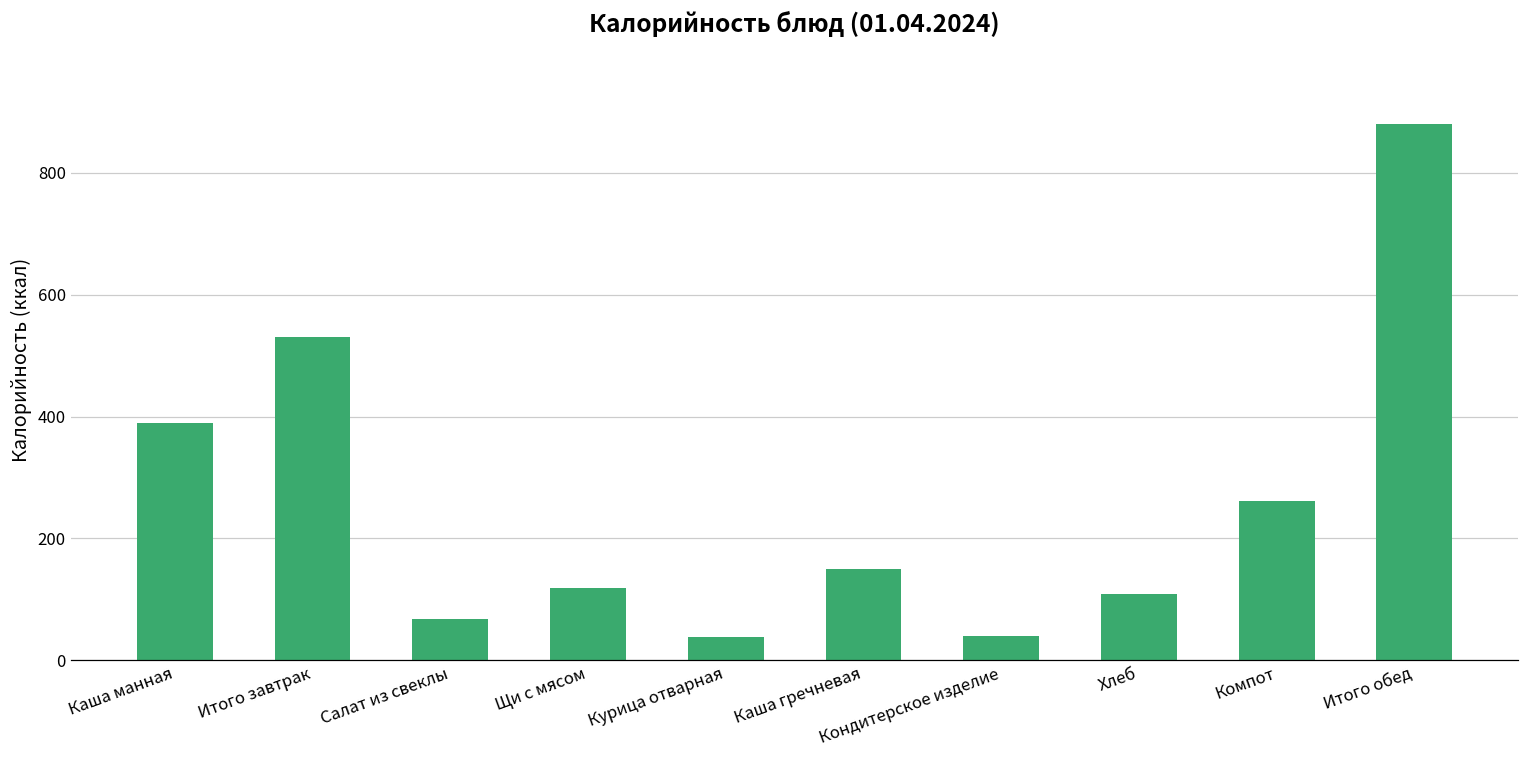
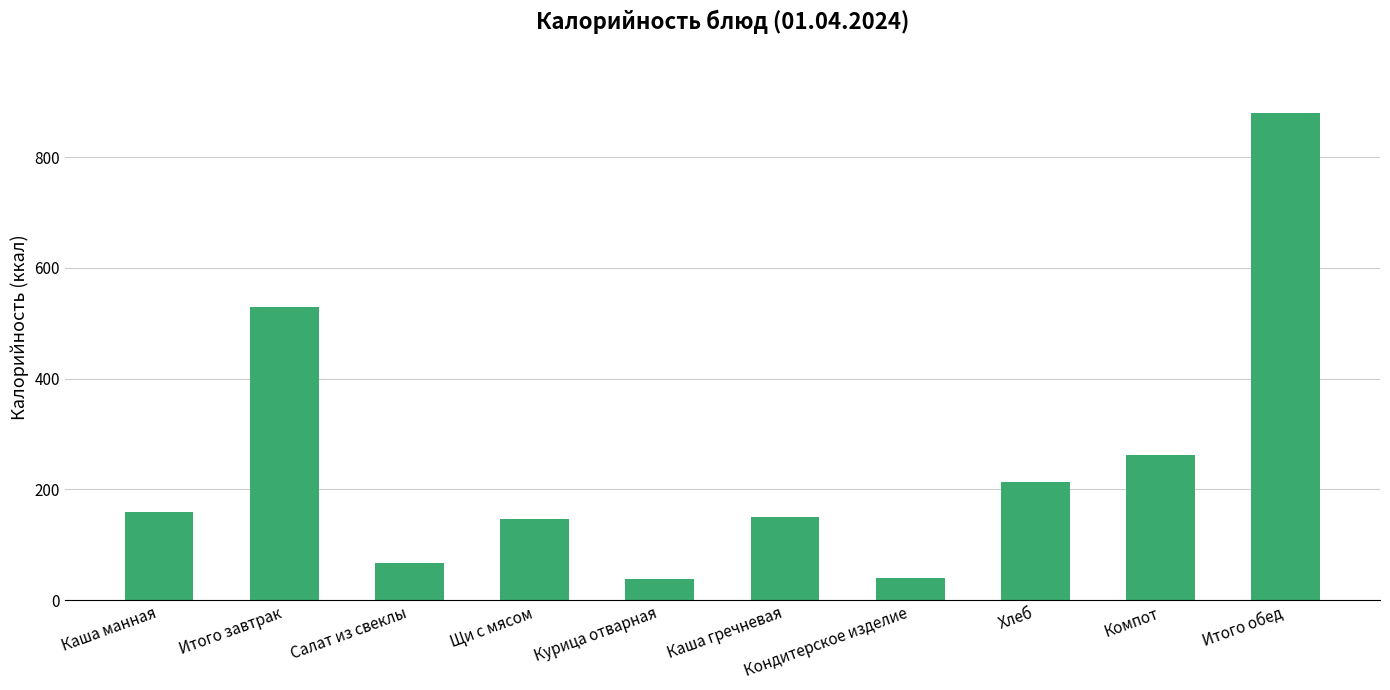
Каша манная: 390 -> 160
Щи с мясом: 120 -> 150
Хлеб: 110 -> 210
